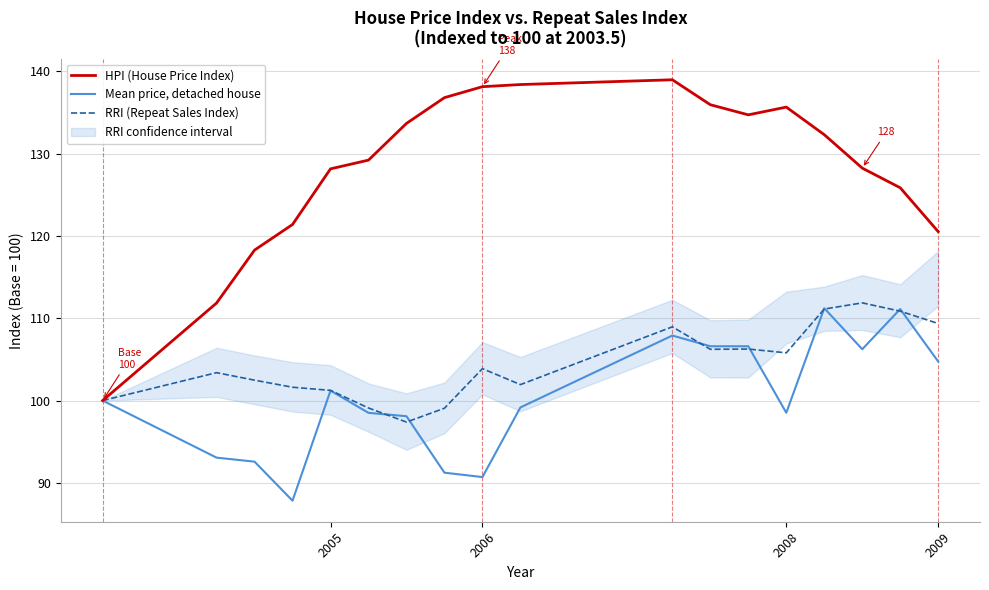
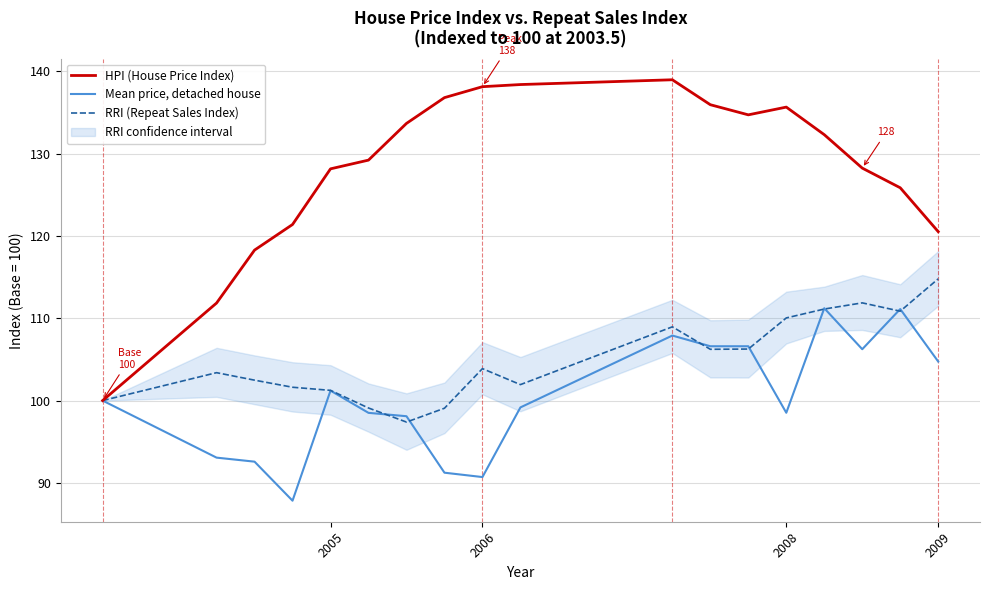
RRI (Repeat Sales Index), 2008: 106 -> 110
RRI (Repeat Sales Index), 2009: 109 -> 115
